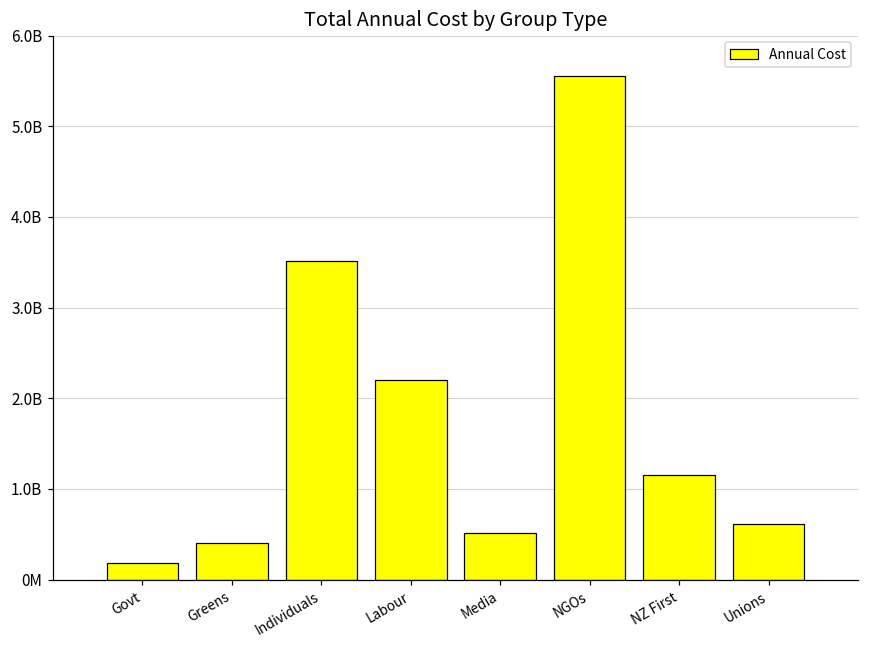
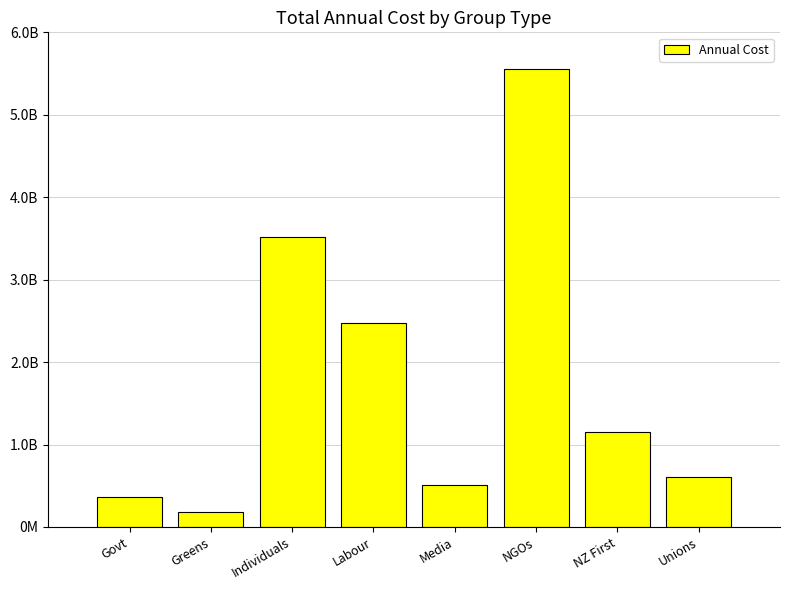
Govt: 200000000 -> 400000000
Greens: 400000000 -> 200000000
Labour: 2200000000 -> 2500000000
